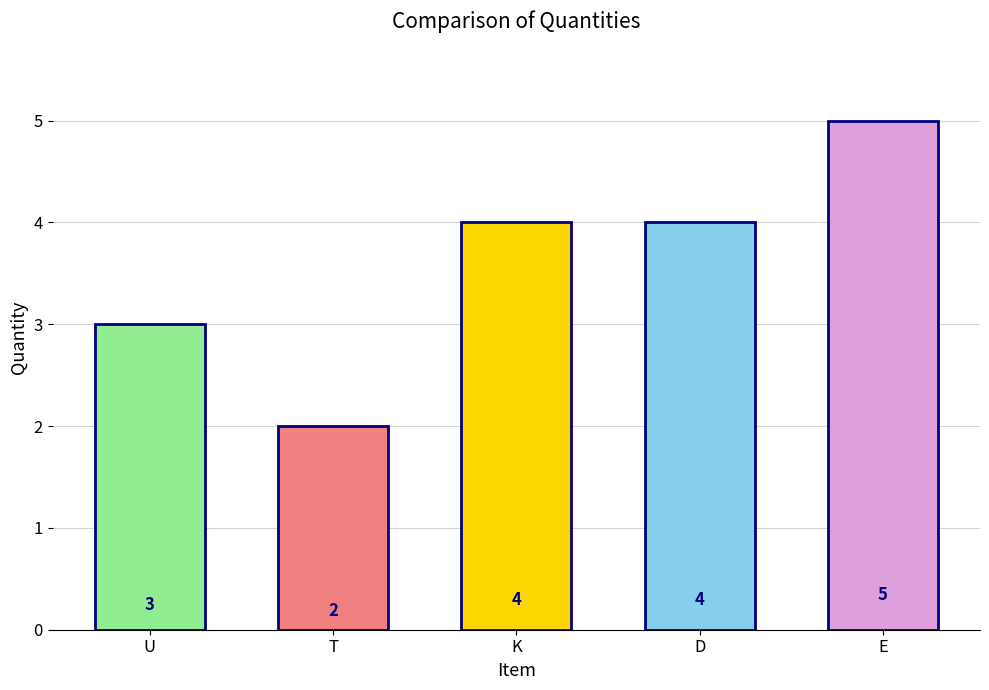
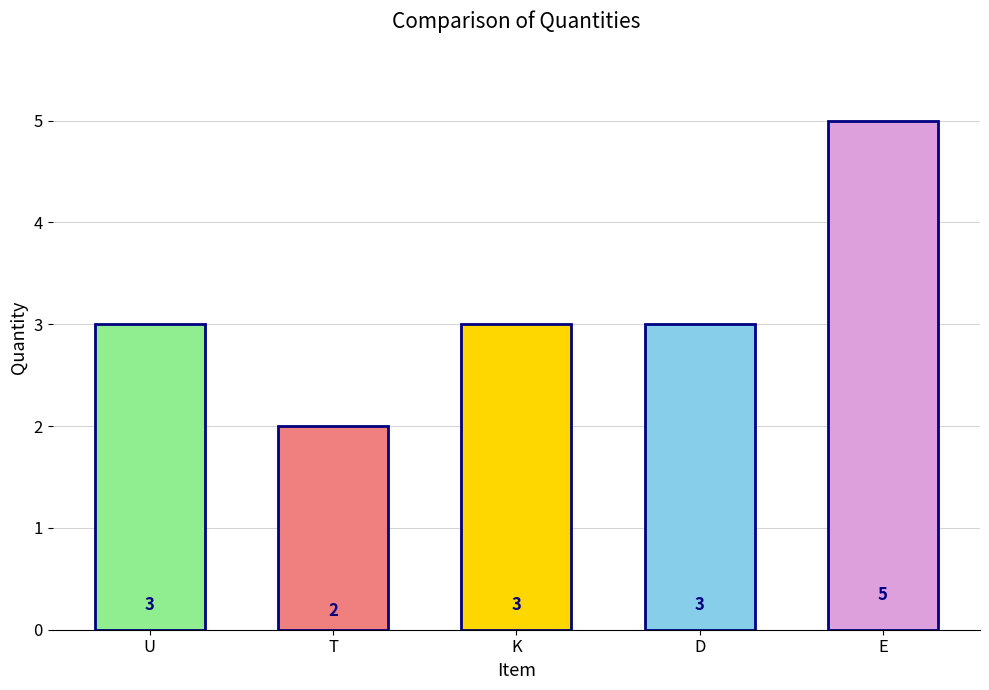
K: 4 -> 3
D: 4 -> 3
